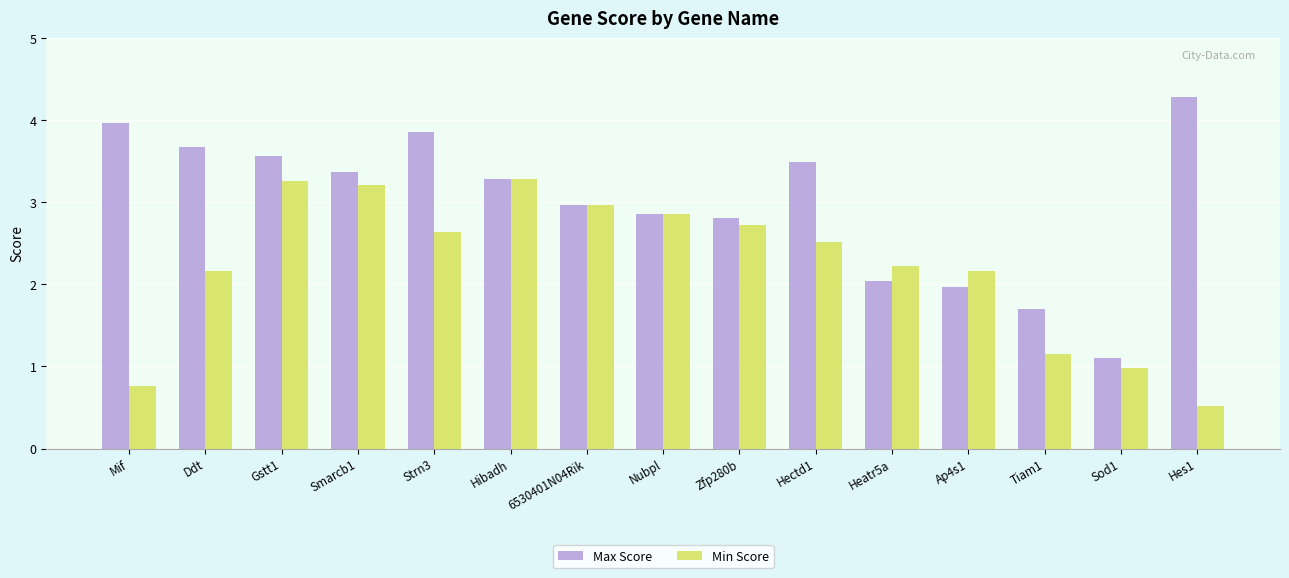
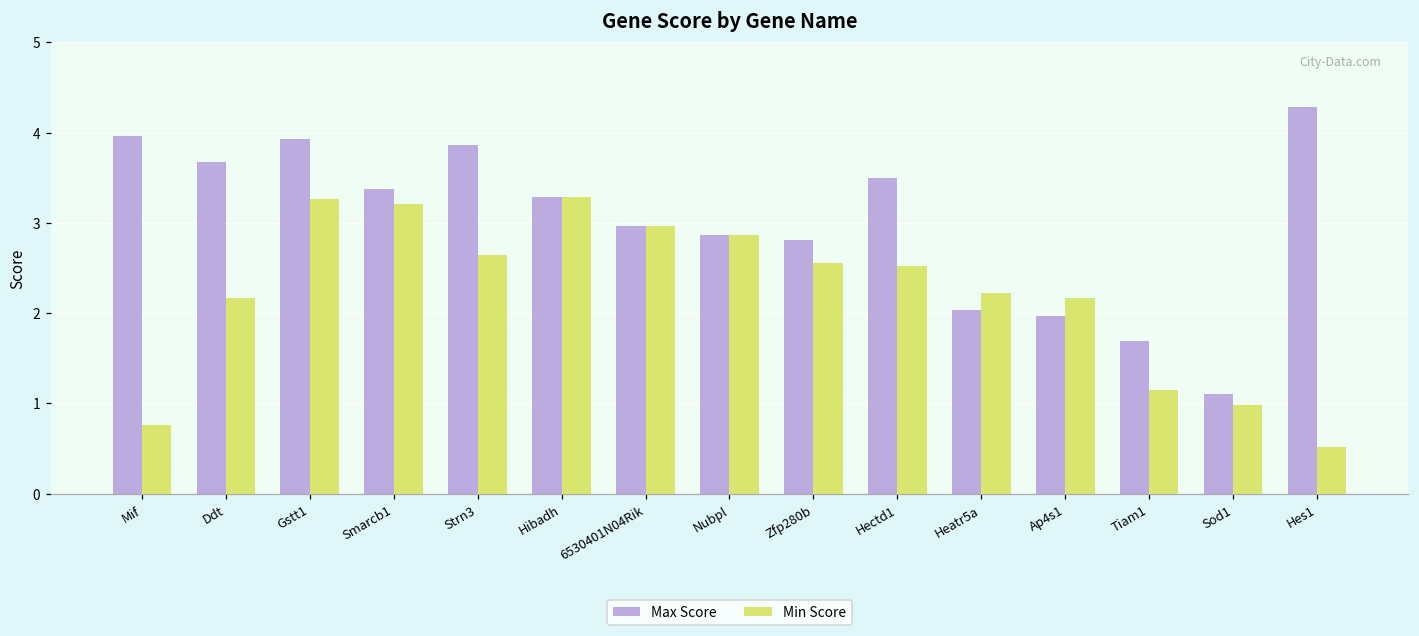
Max Score, Gstt1: 3.6 -> 3.9
Min Score, Zfp280b: 2.7 -> 2.6
